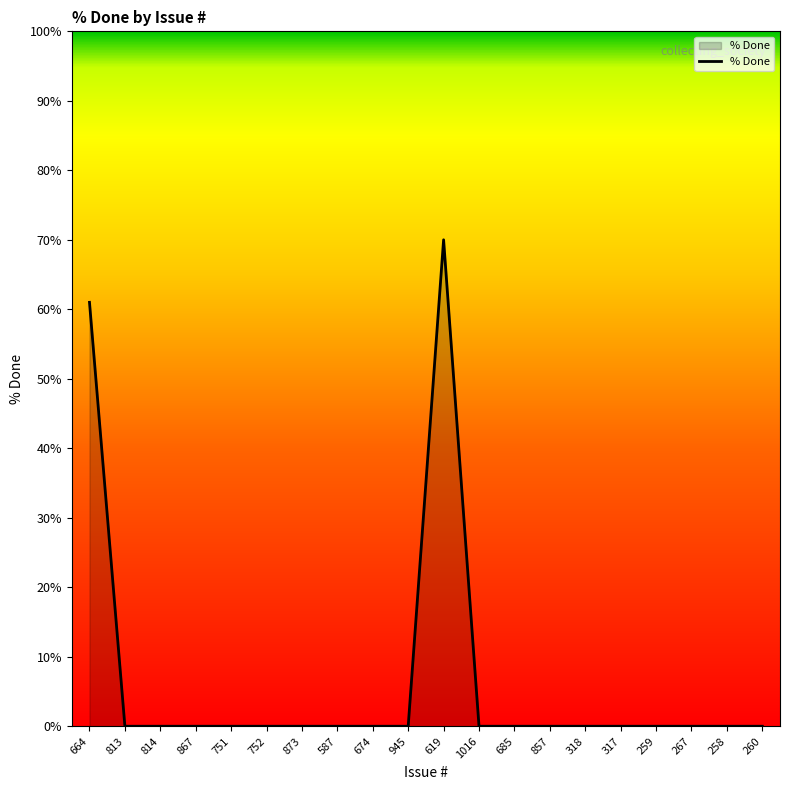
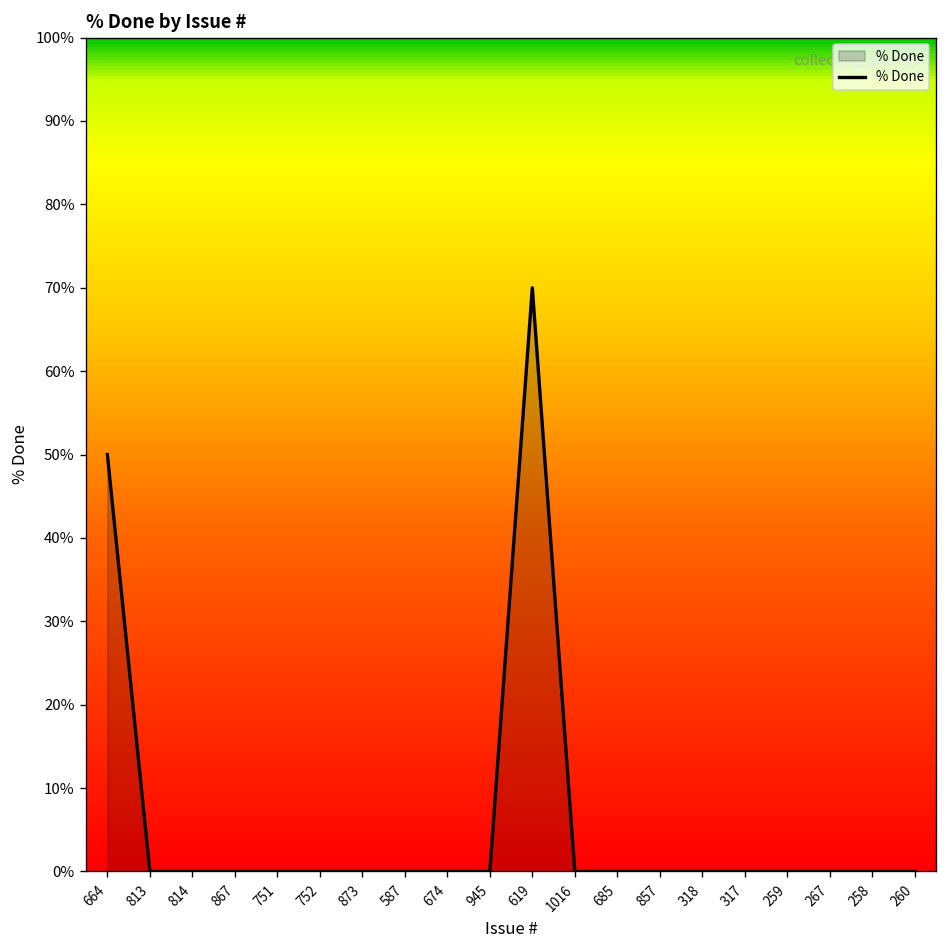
664: 61% -> 50%
